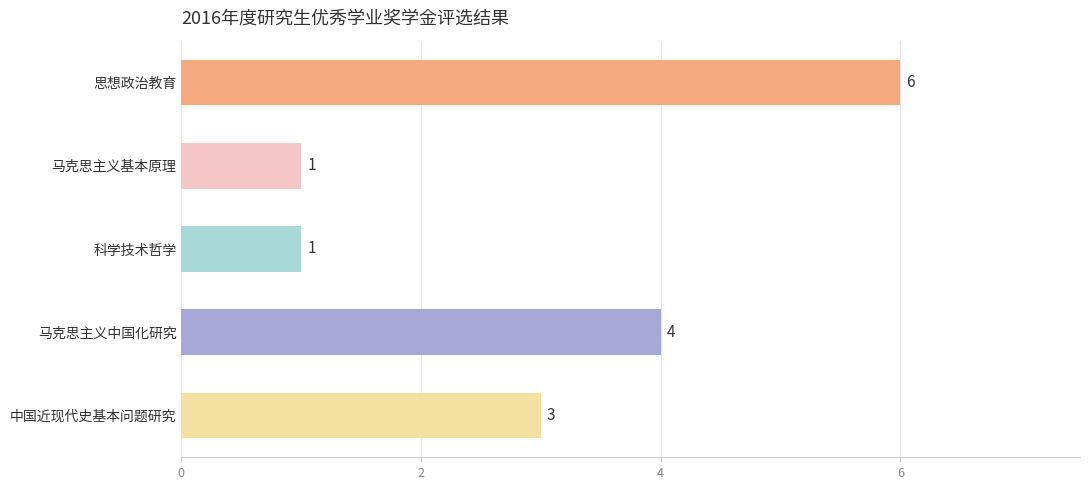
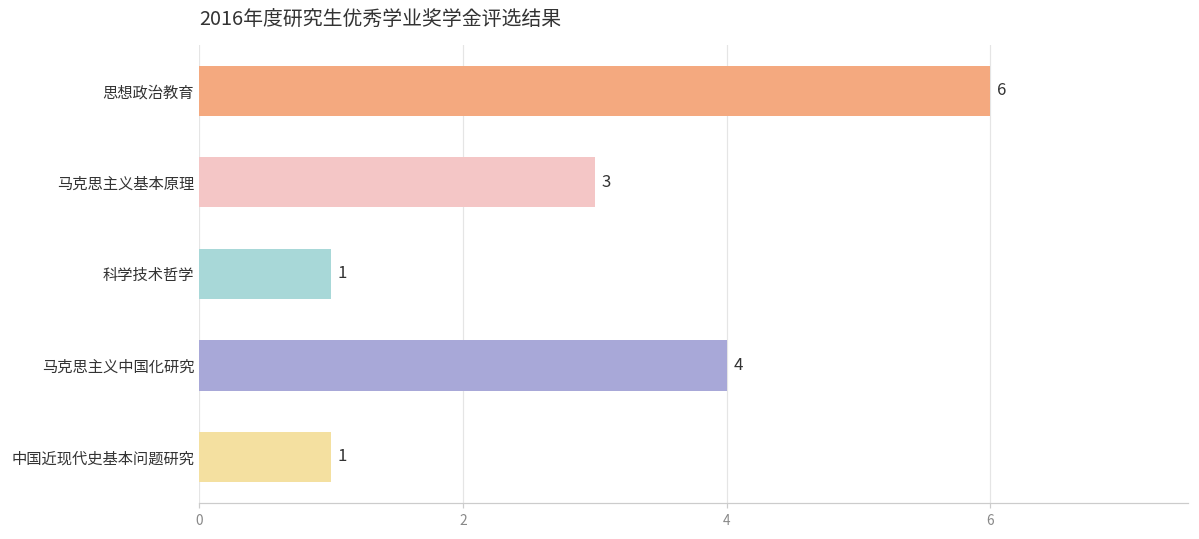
马克思主义基本原理: 1 -> 3
中国近现代史基本问题研究: 3 -> 1
